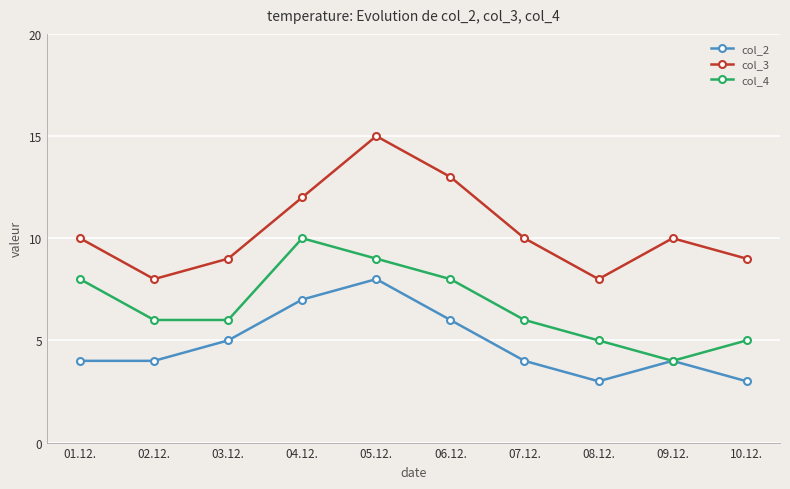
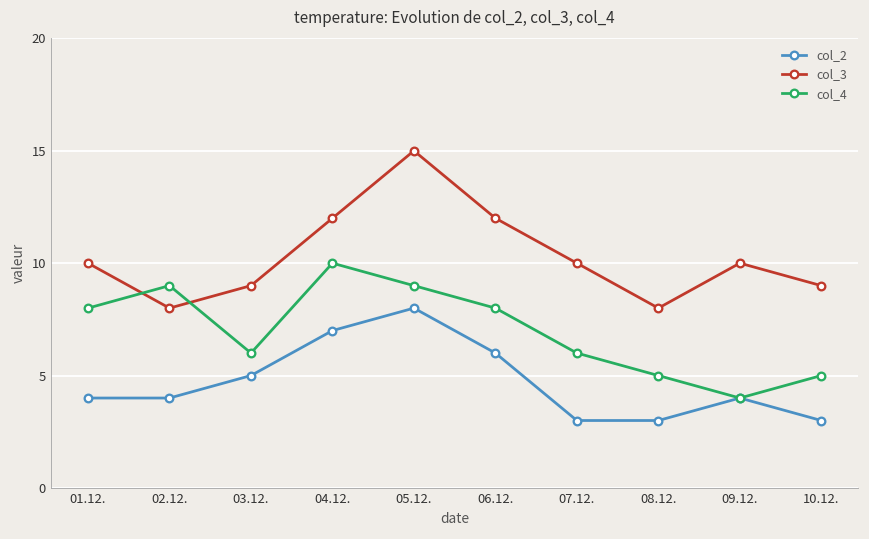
col_4, 02.12.: 6 -> 9
col_3, 06.12.: 13 -> 12
col_2, 07.12.: 4 -> 3
